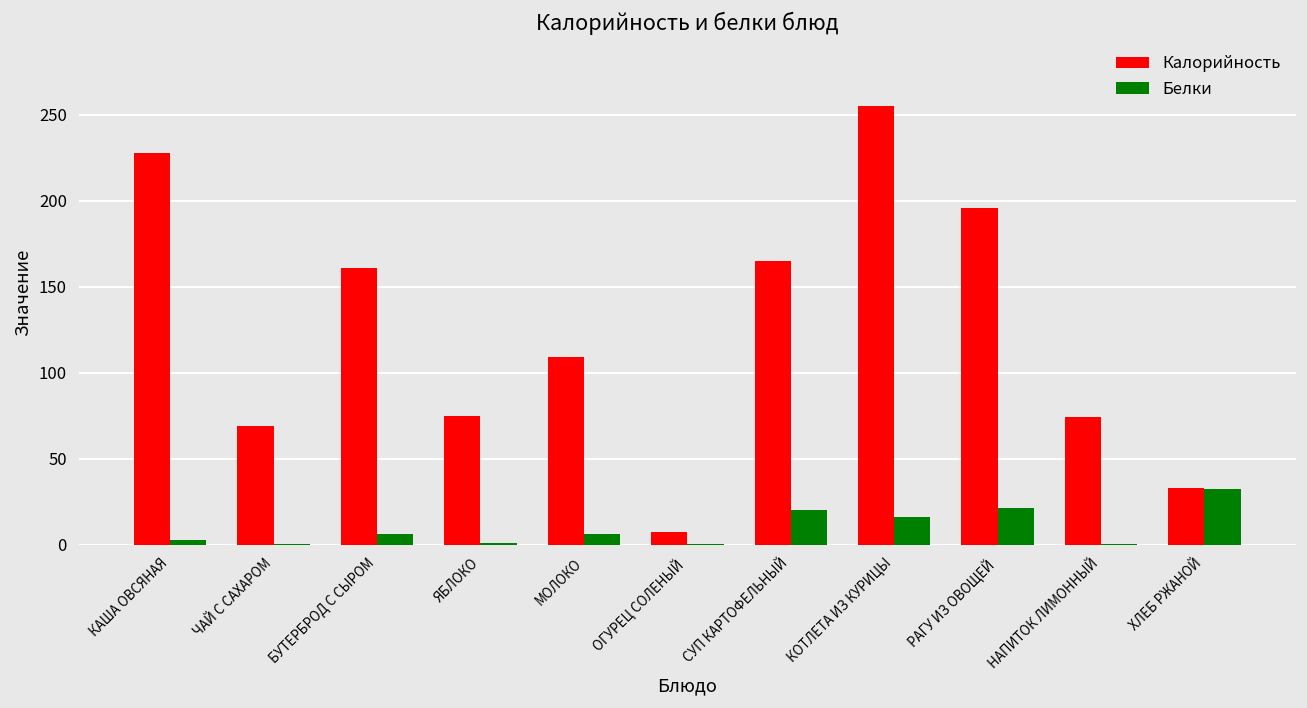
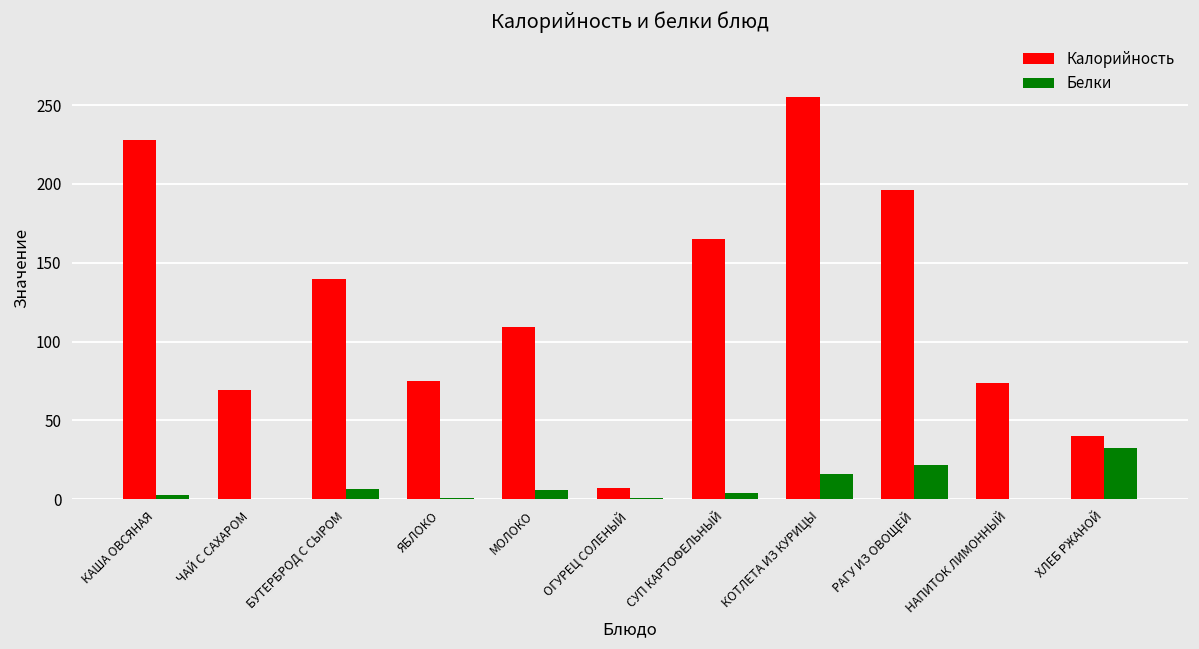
Калорийность, БУТЕРБРОД С СЫРОМ: 161 -> 140
Белки, СУП КАРТОФЕЛЬНЫЙ: 20 -> 4
Калорийность, ХЛЕБ РЖАНОЙ: 33 -> 40
